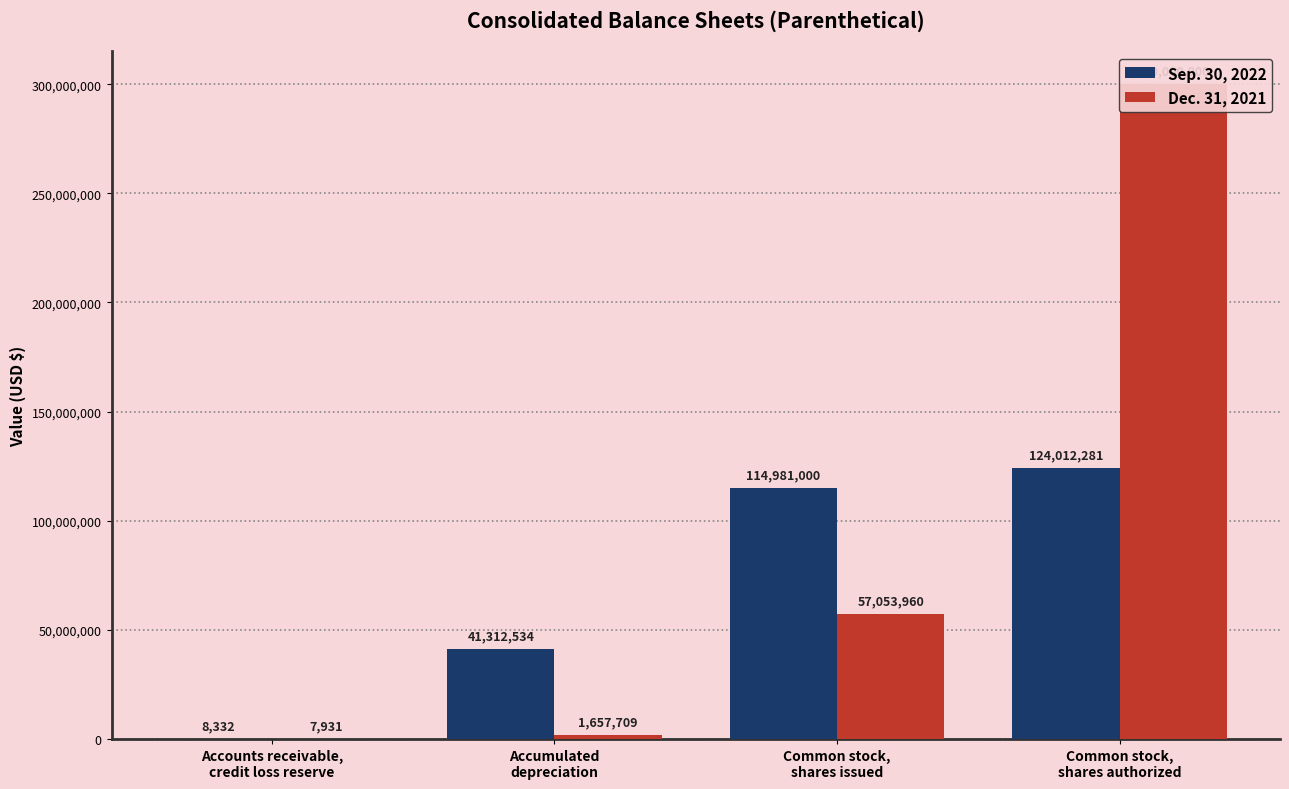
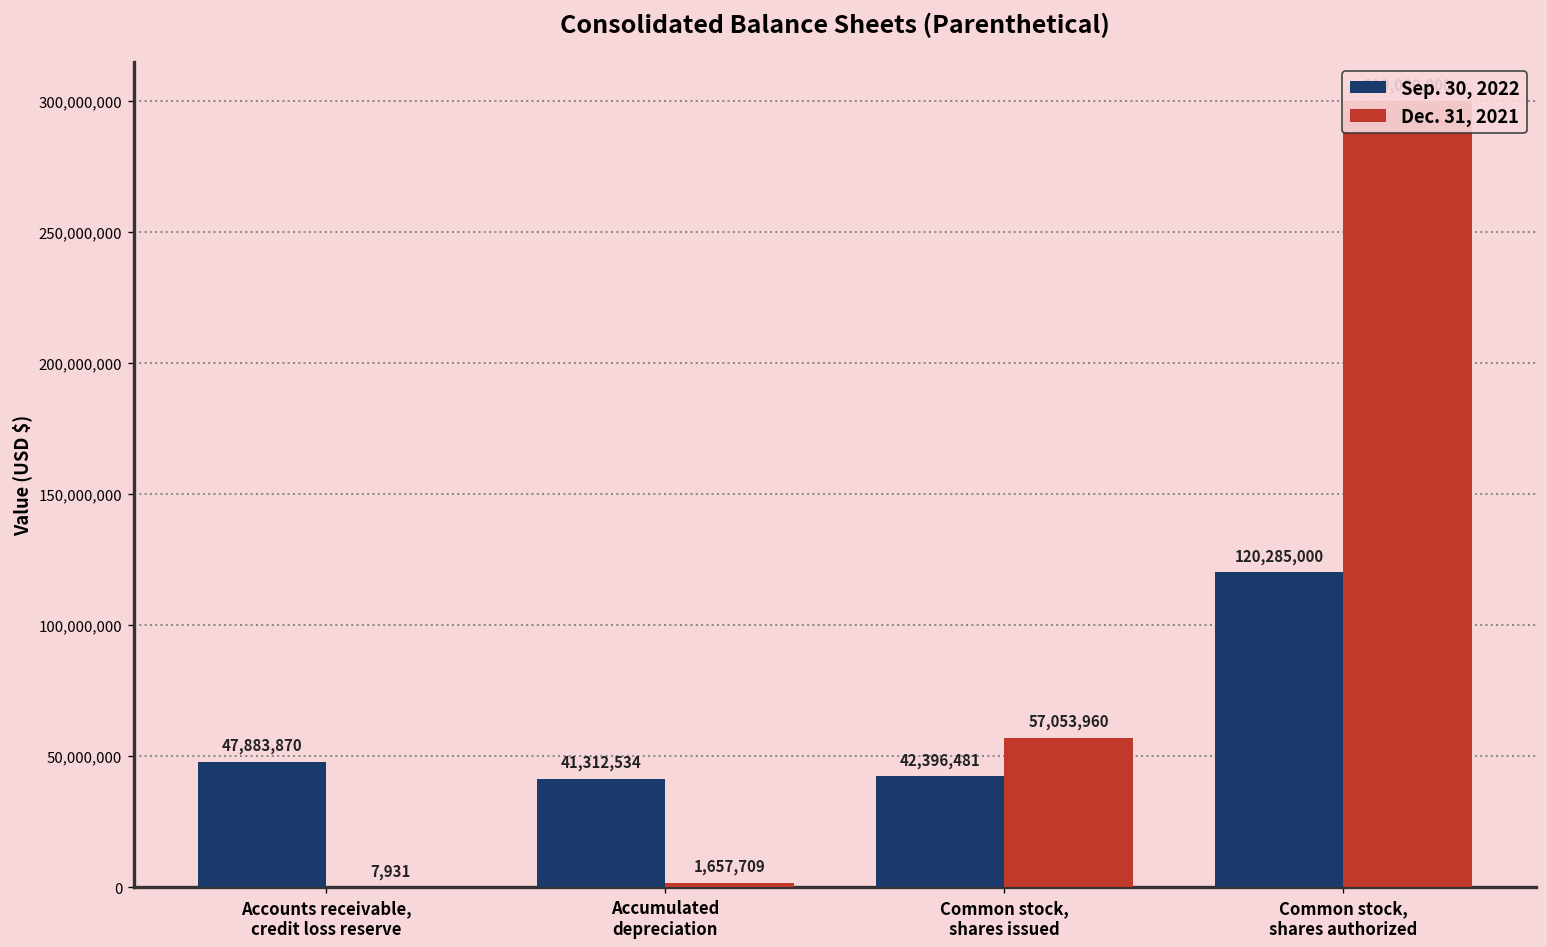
Sep. 30, 2022, Accounts receivable, credit loss reserve: 8,332 -> 47,883,870
Sep. 30, 2022, Common stock, shares issued: 114,981,000 -> 42,396,481
Sep. 30, 2022, Common stock, shares authorized: 124,012,281 -> 120,285,000
